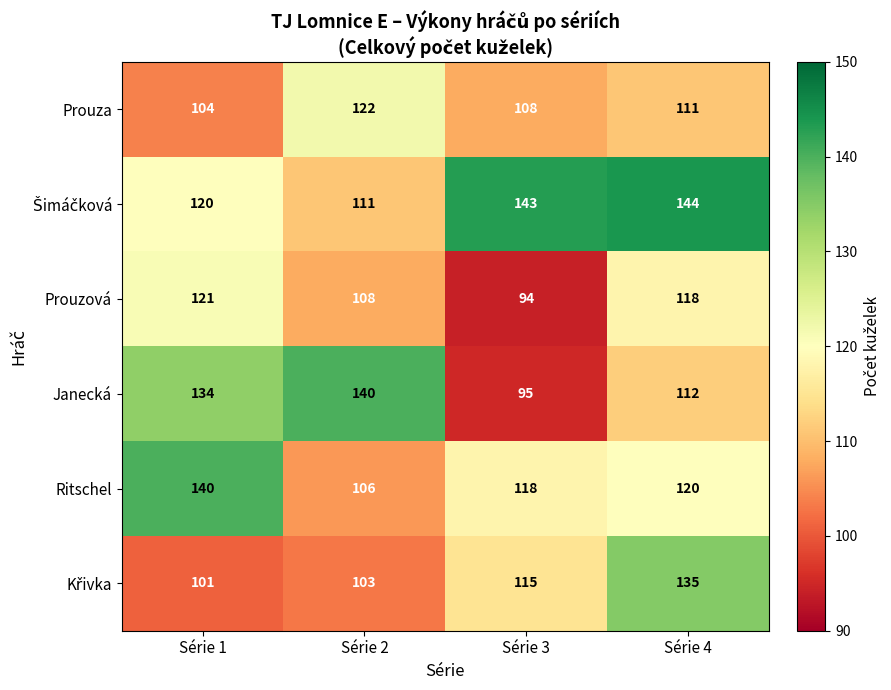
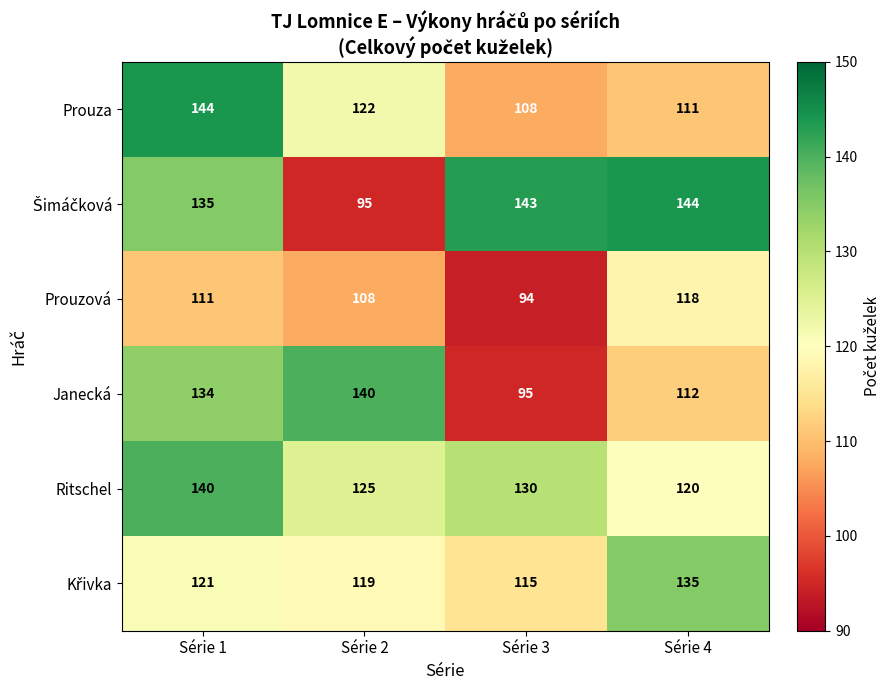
Prouza, Série 1: 104 -> 144
Šimáčková, Série 1: 120 -> 135
Šimáčková, Série 2: 111 -> 95
Prouzová, Série 1: 121 -> 111
Ritschel, Série 2: 106 -> 125
Ritschel, Série 3: 118 -> 130
Křivka, Série 1: 101 -> 121
Křivka, Série 2: 103 -> 119
